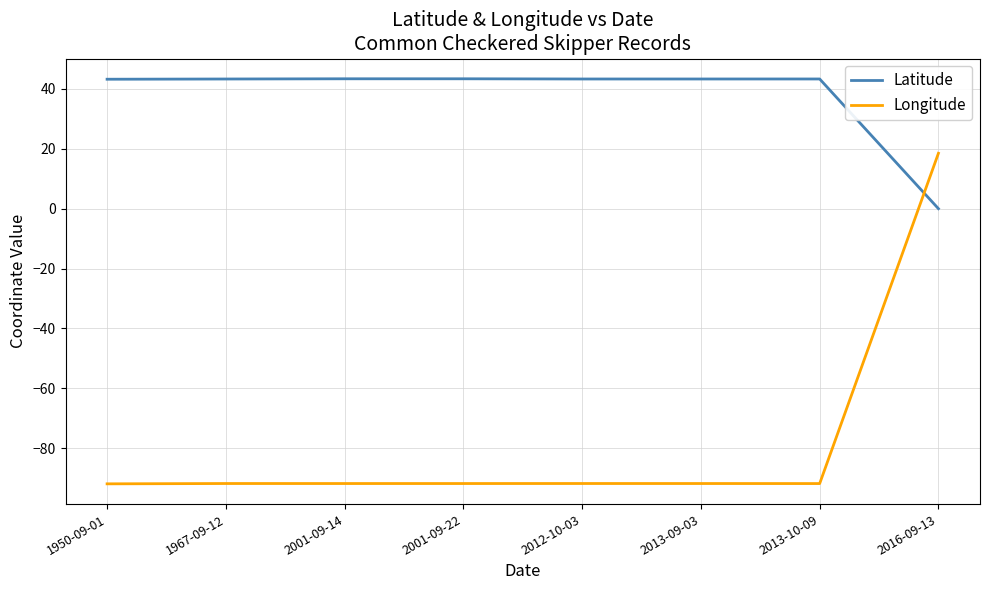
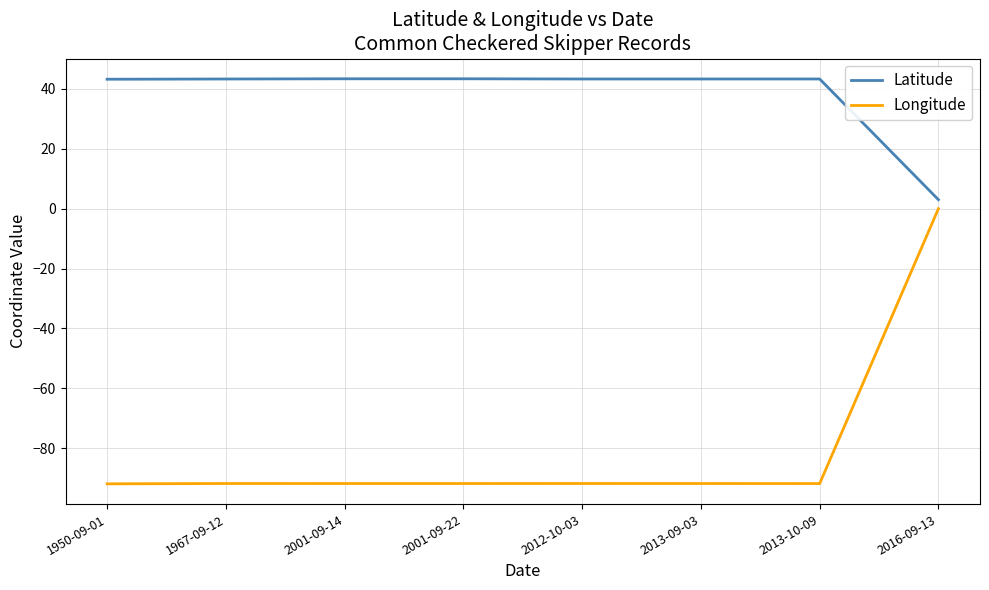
Latitude, 2016-09-13: 0 -> 3
Longitude, 2016-09-13: 19 -> 0
